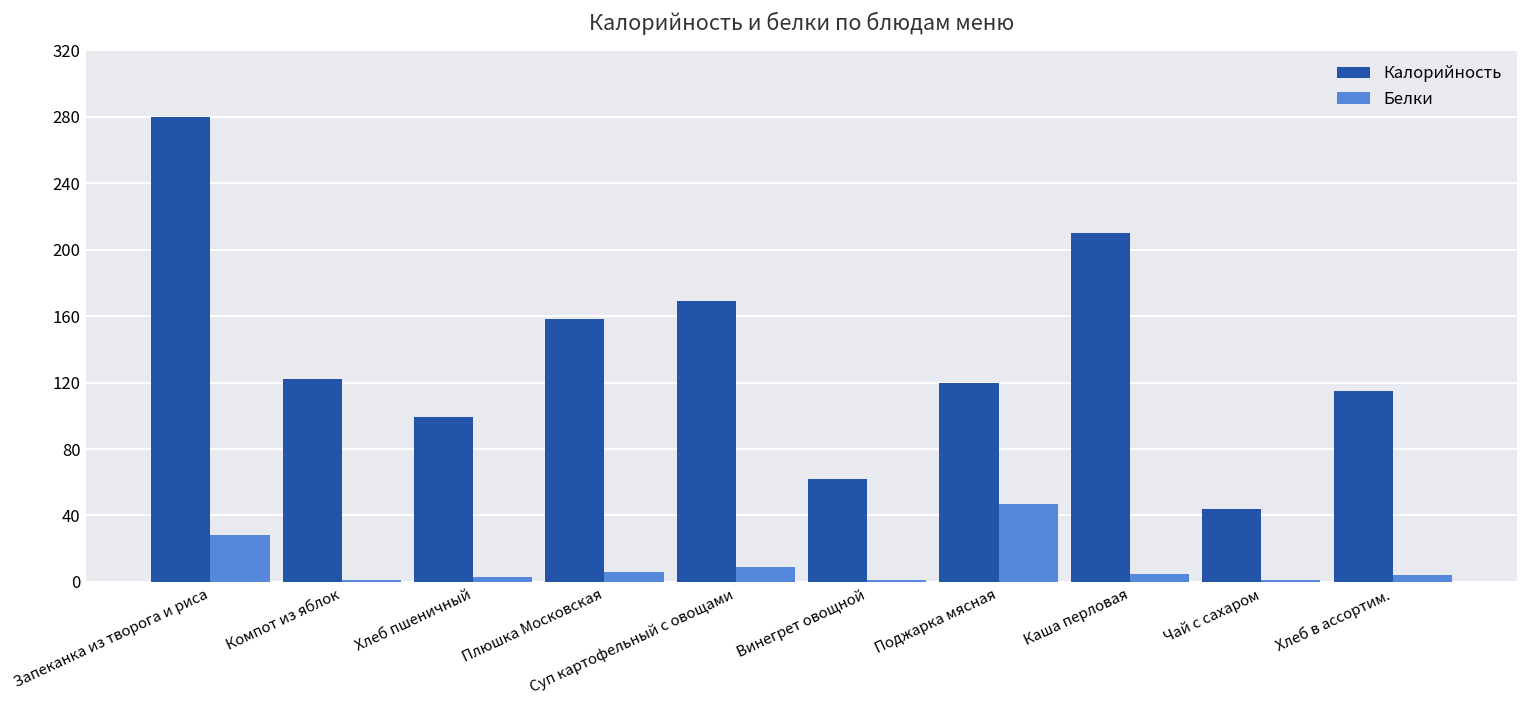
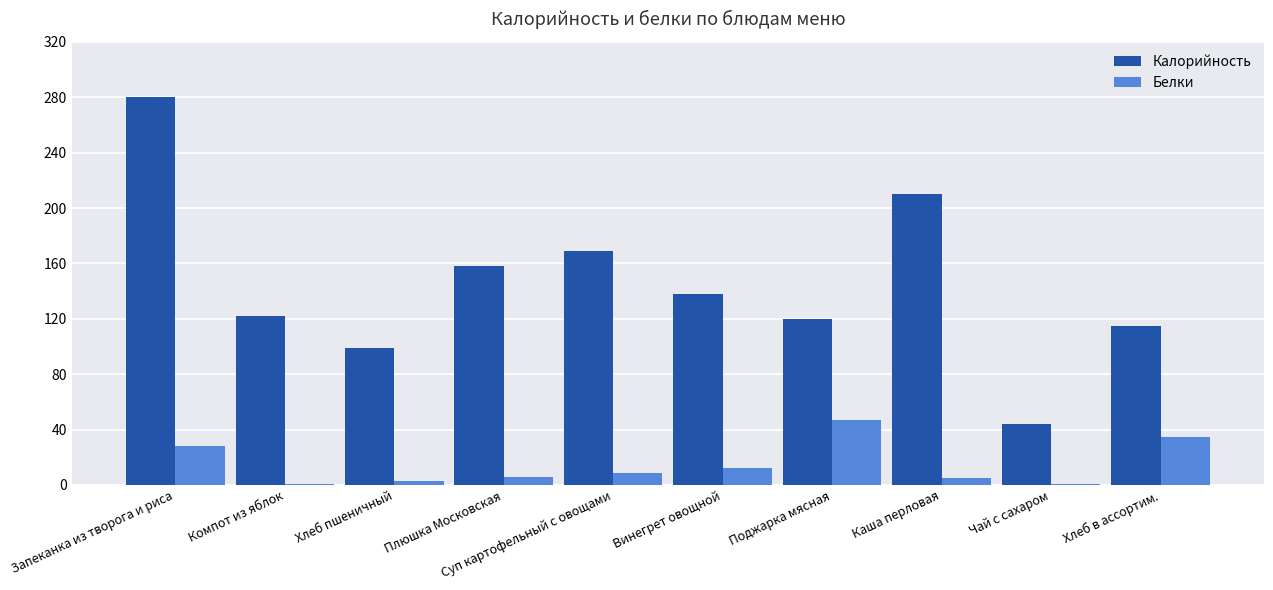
Калорийность, Винегрет овощной: 62 -> 138
Белки, Винегрет овощной: 1 -> 12
Белки, Хлеб в ассортим.: 4 -> 35
